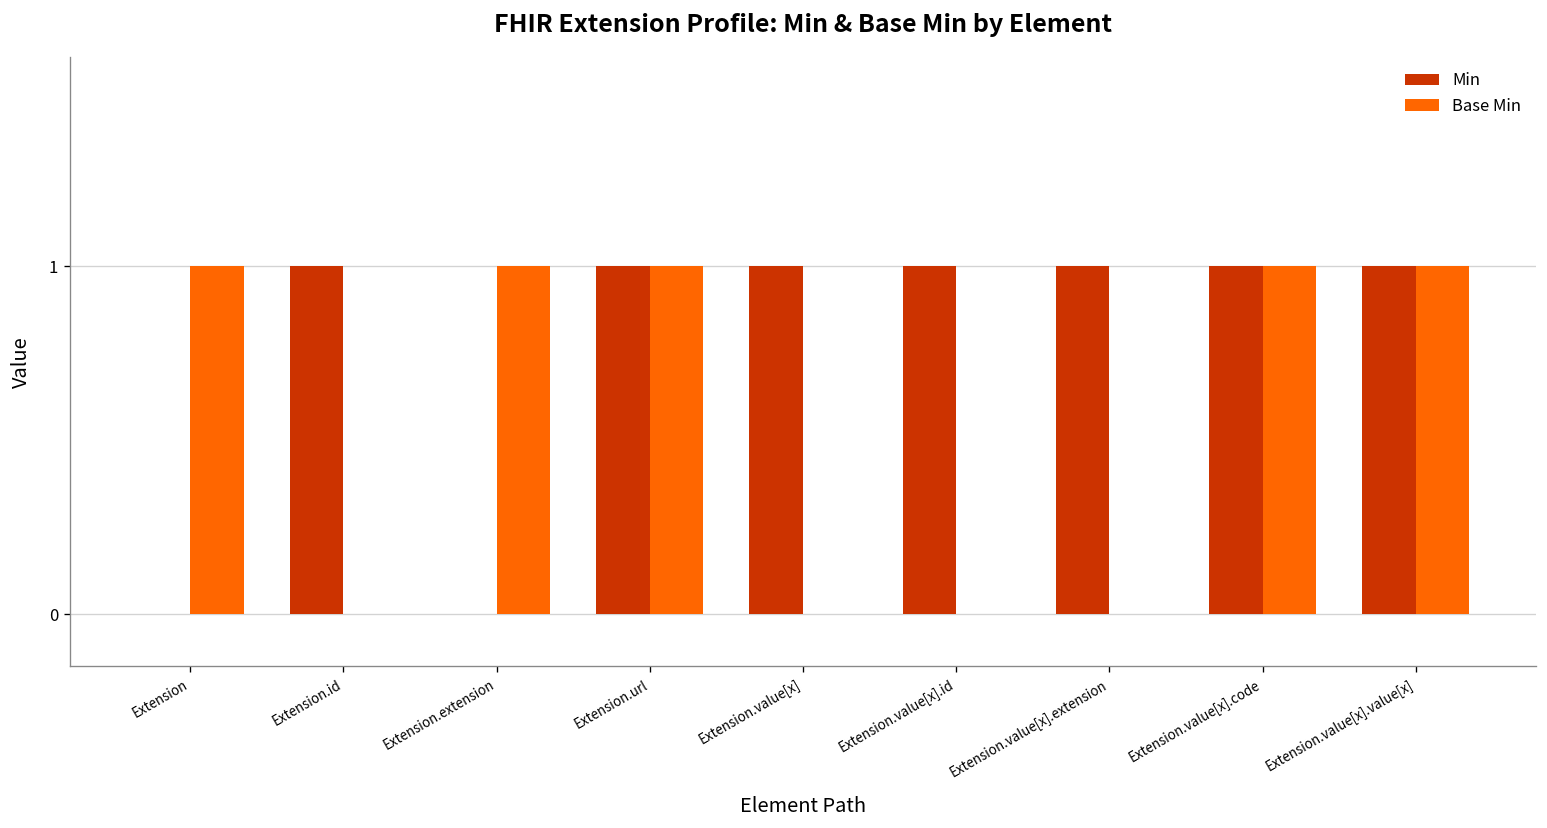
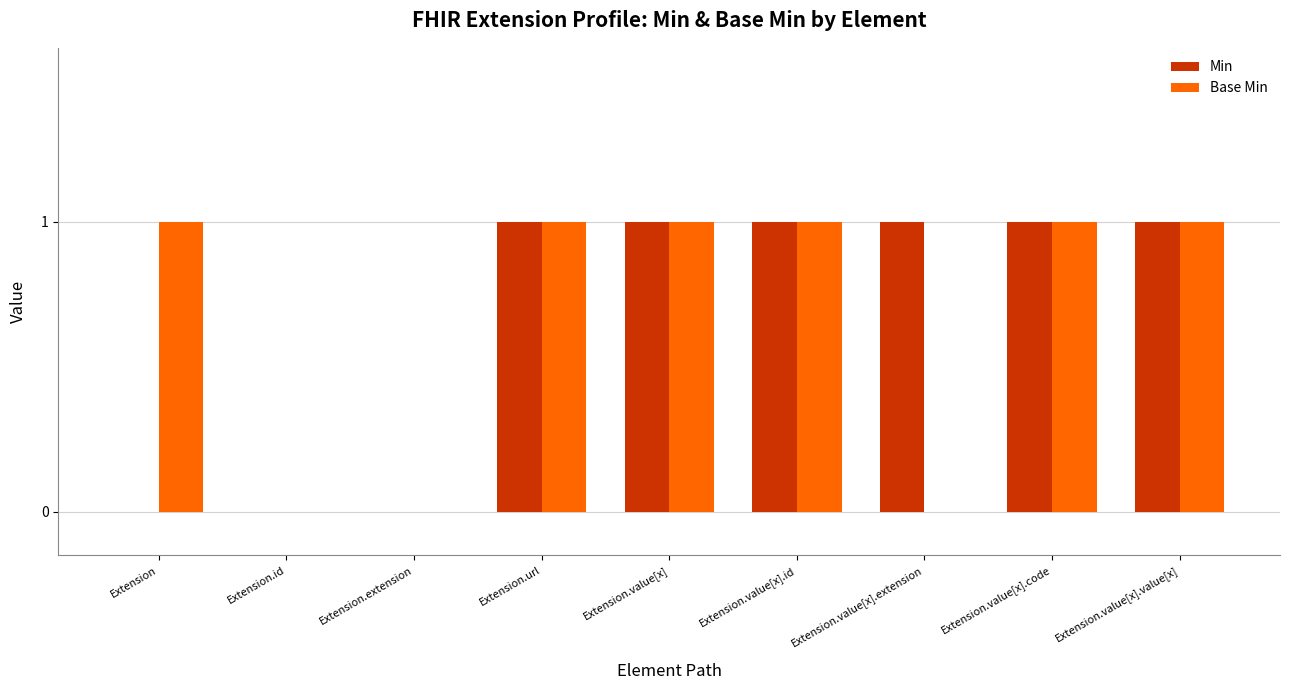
Min, Extension.id: 1 -> 0
Base Min, Extension.extension: 1 -> 0
Base Min, Extension.value[x]: 0 -> 1
Base Min, Extension.value[x].id: 0 -> 1
